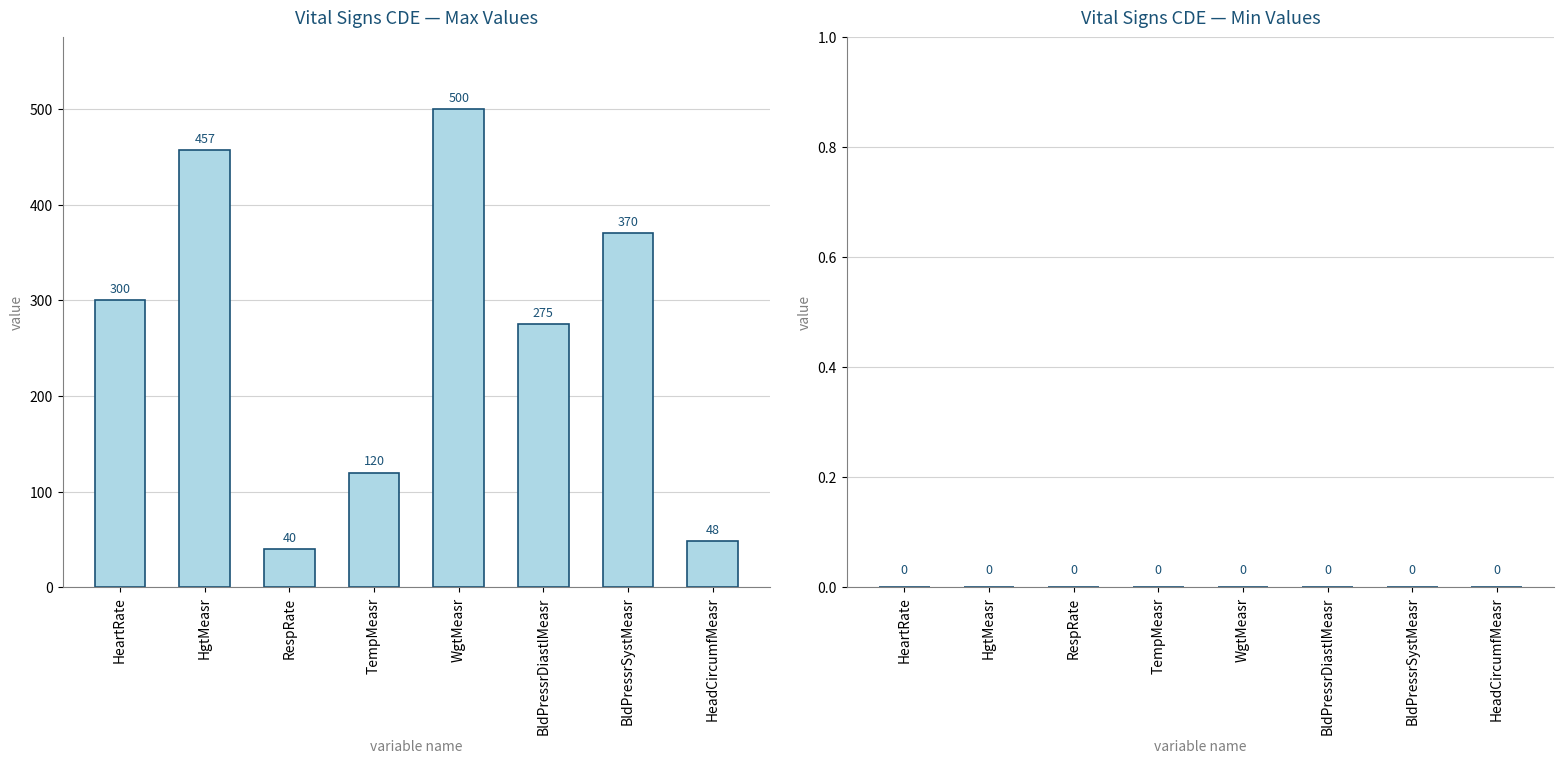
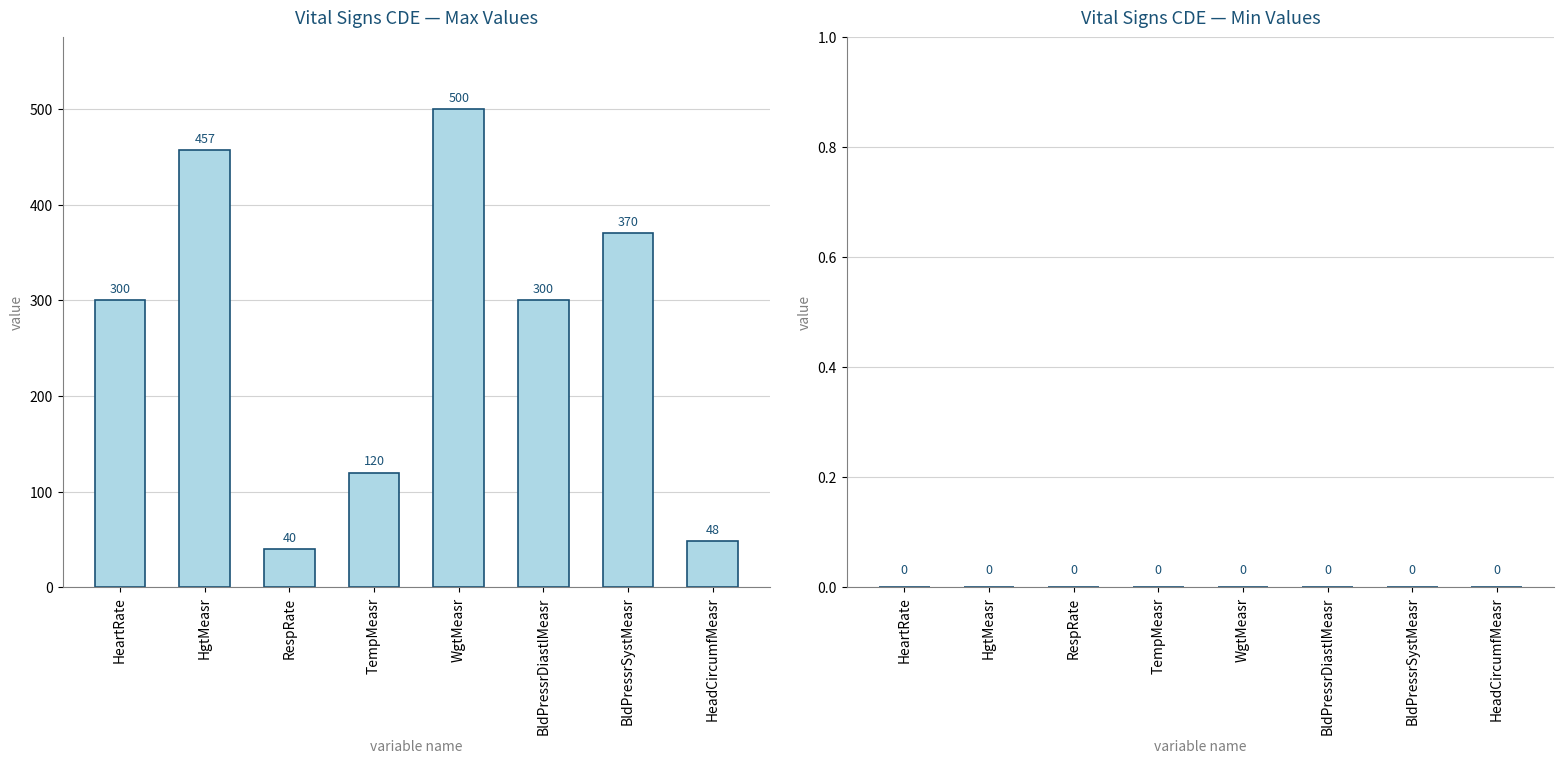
Vital Signs CDE — Max Values, BldPressrDiastlMeasr: 275 -> 300
